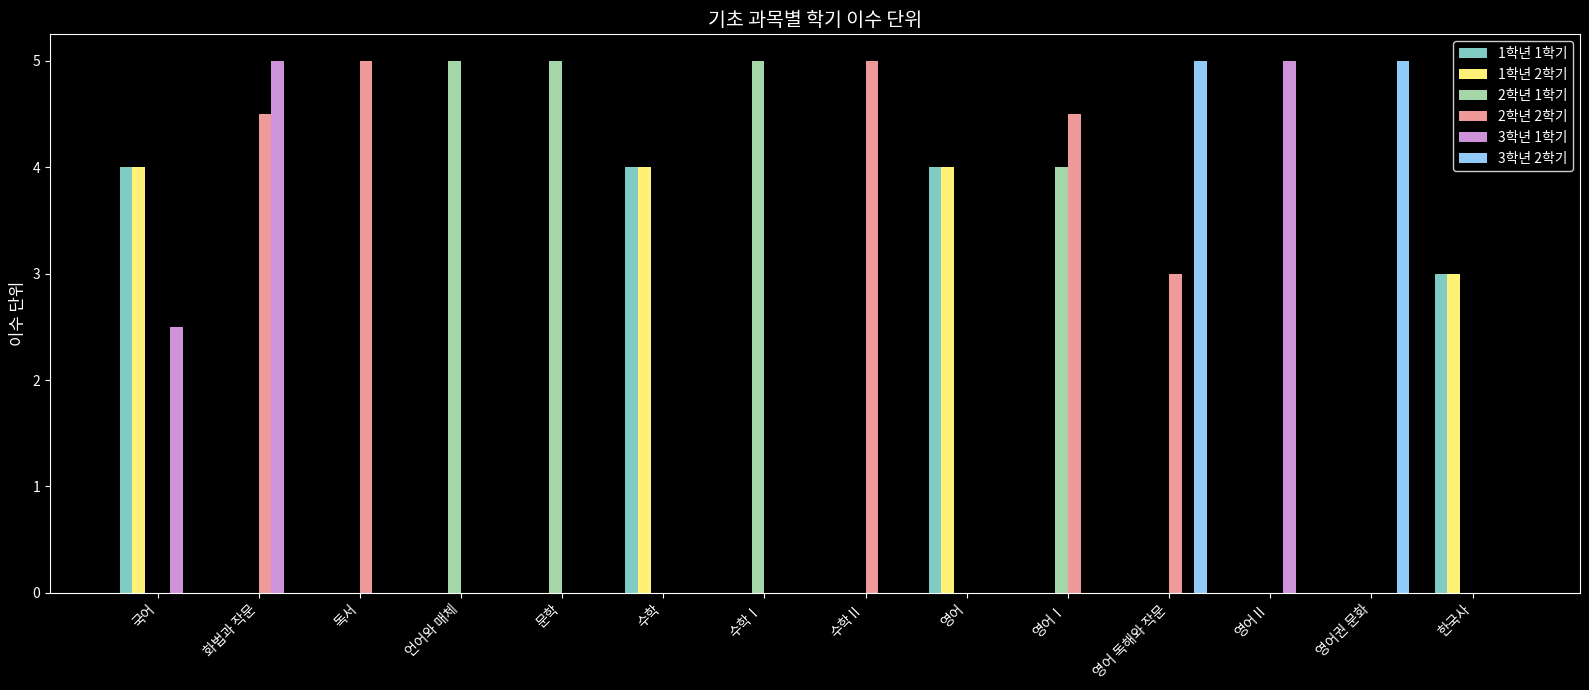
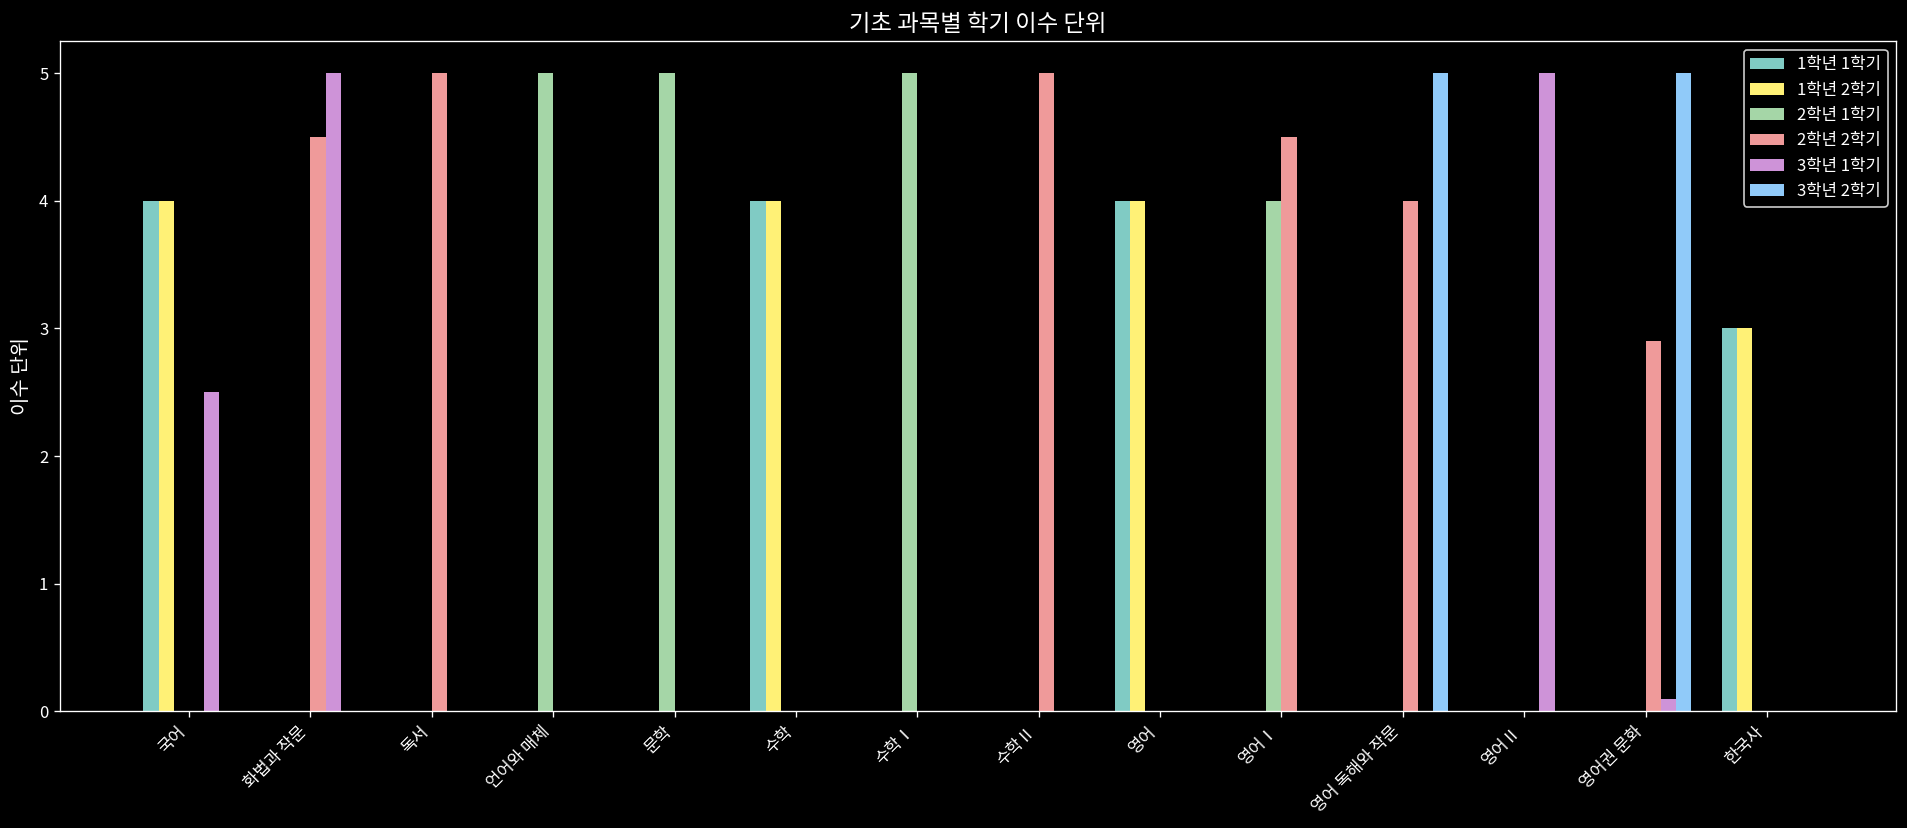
2학년 2학기, 영어 독해와 작문: 3 -> 4
2학년 2학기, 영어권 문화: 0.0 -> 2.9
3학년 1학기, 영어권 문화: 0.0 -> 0.1
